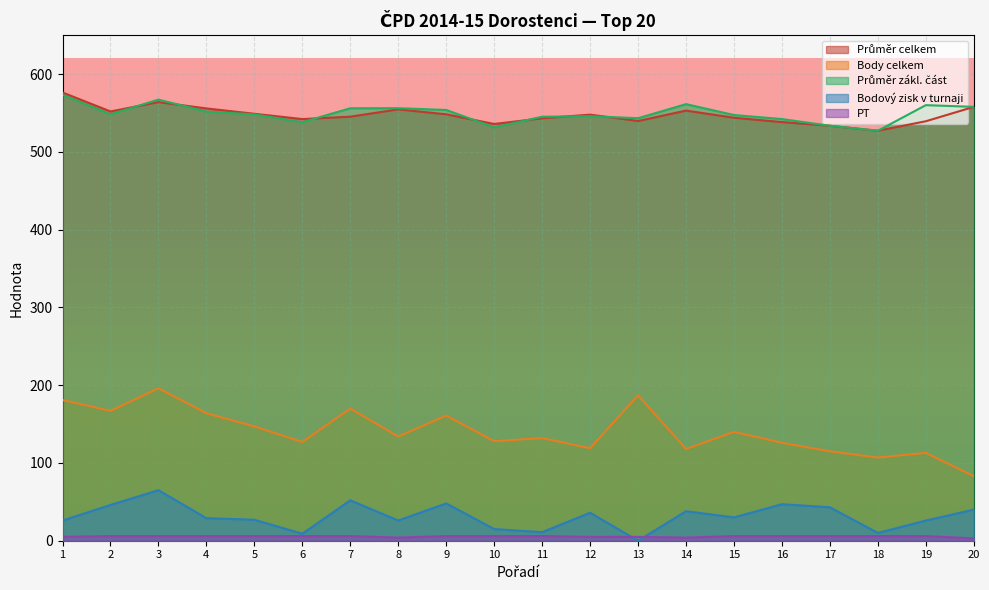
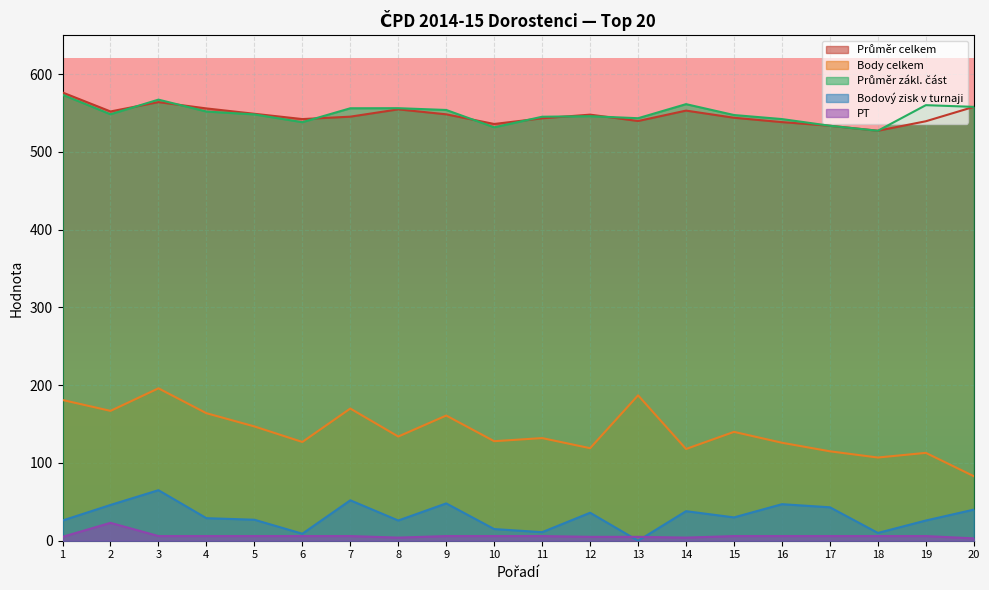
PT, 2: 10 -> 20
